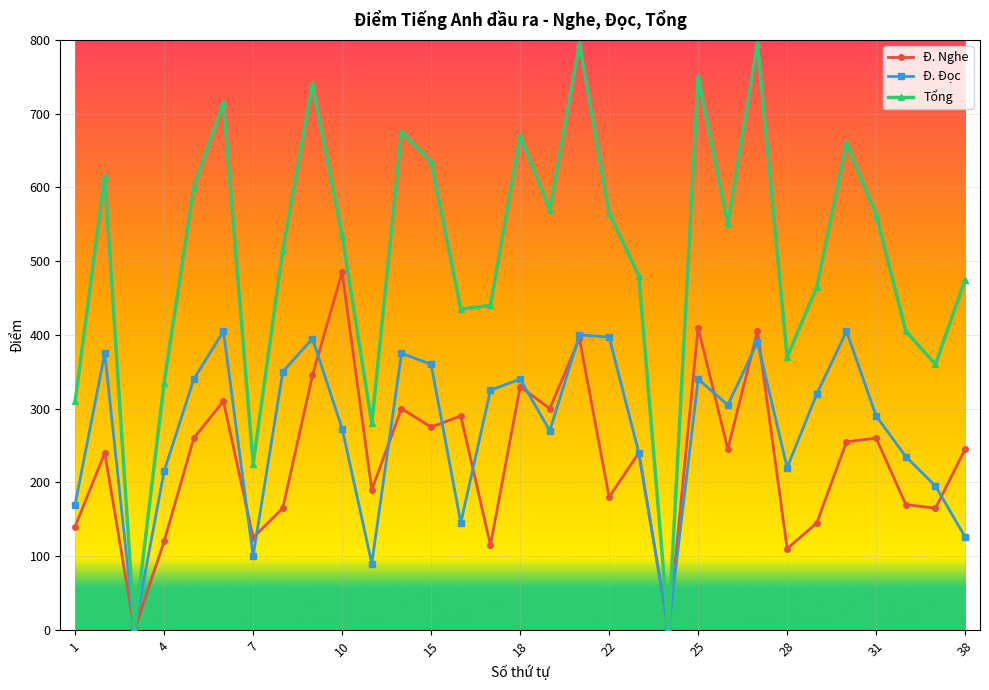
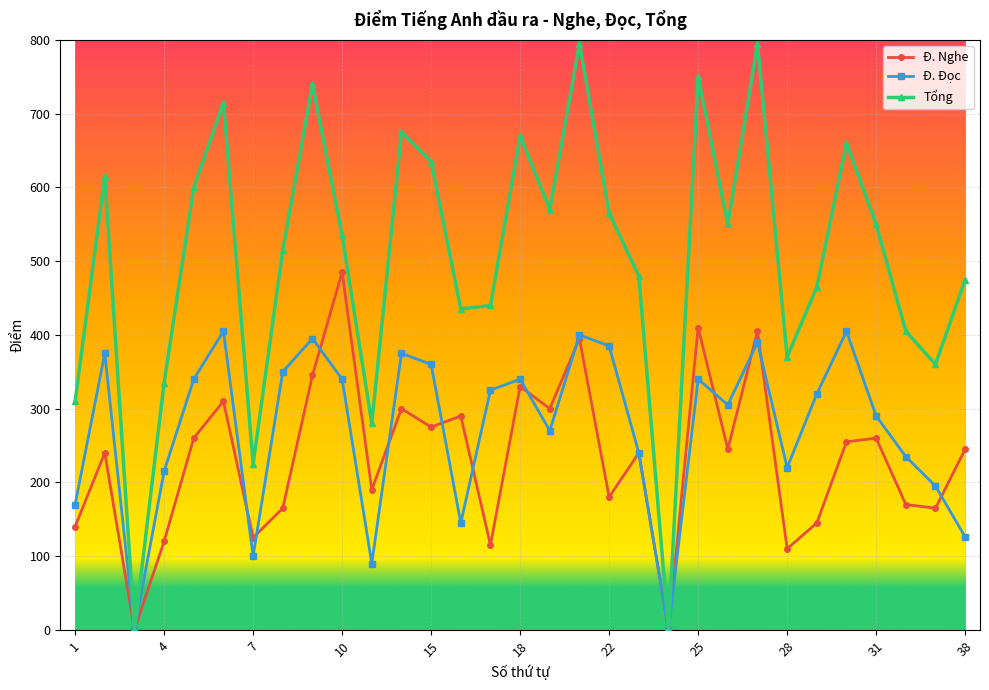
Đ. Đọc, 10: 270 -> 340
Đ. Đọc, 22: 400 -> 390
Tổng, 31: 560 -> 550
